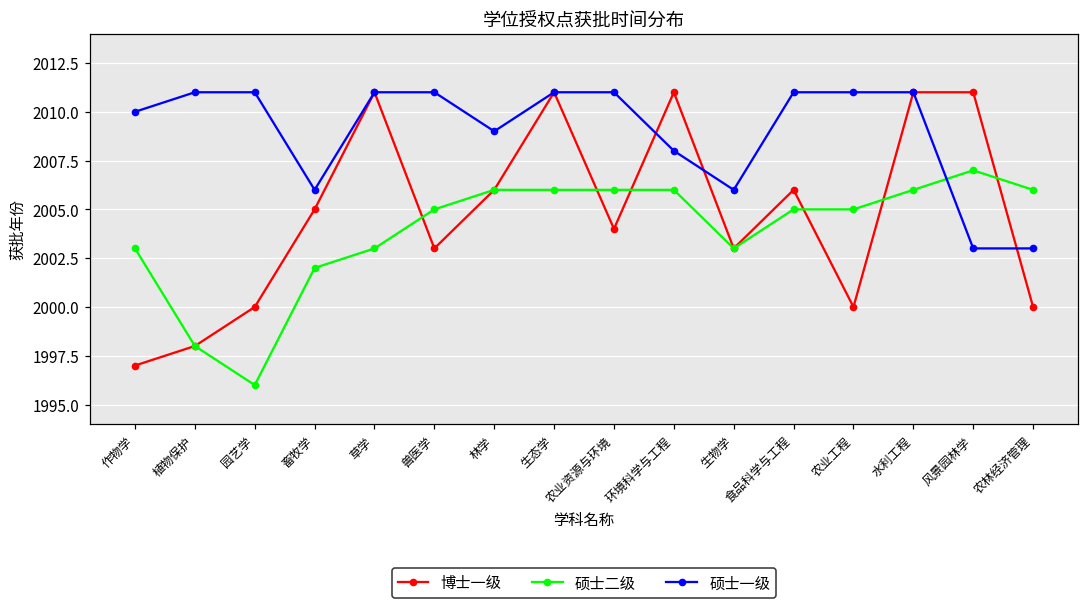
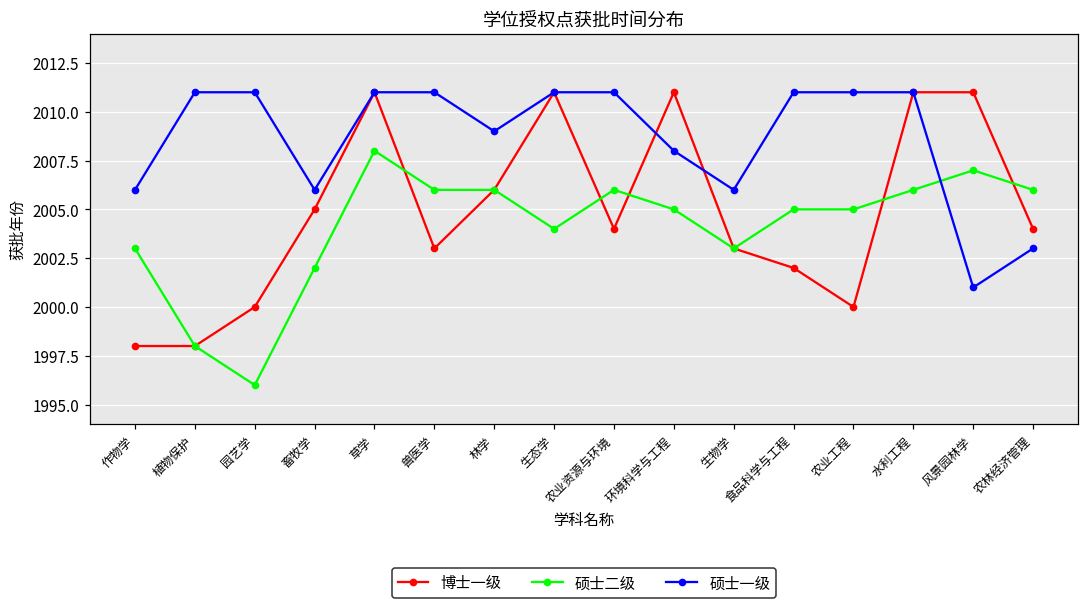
博士一级, 作物学: 1997 -> 1998
硕士一级, 作物学: 2010 -> 2006
硕士二级, 草学: 2003 -> 2008
硕士二级, 兽医学: 2005 -> 2006
硕士二级, 生态学: 2006 -> 2004
硕士二级, 环境科学与工程: 2006 -> 2005
博士一级, 食品科学与工程: 2006 -> 2002
硕士一级, 风景园林学: 2003 -> 2001
博士一级, 农林经济管理: 2000 -> 2004
